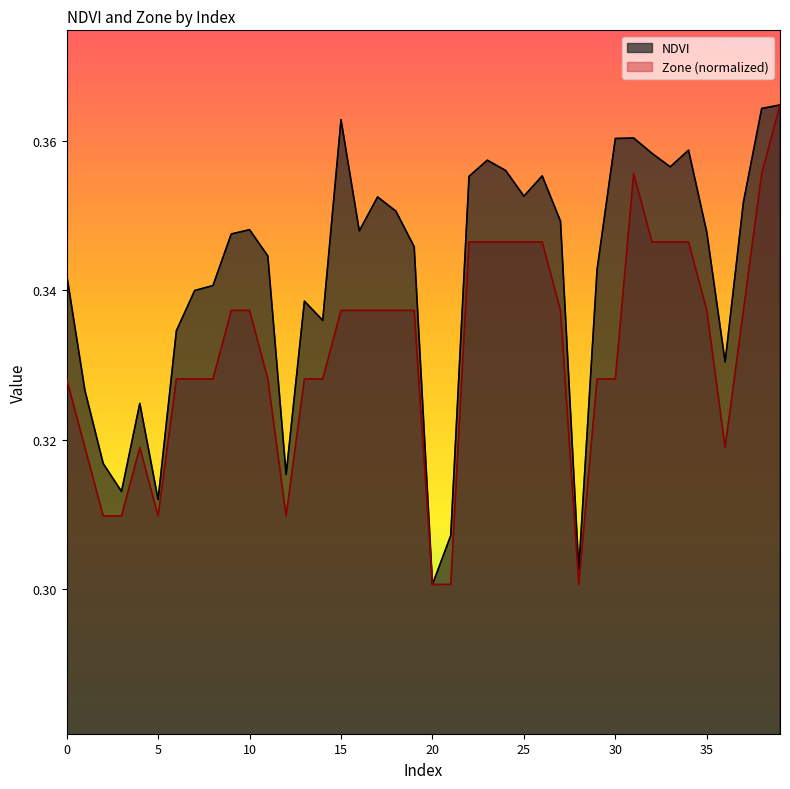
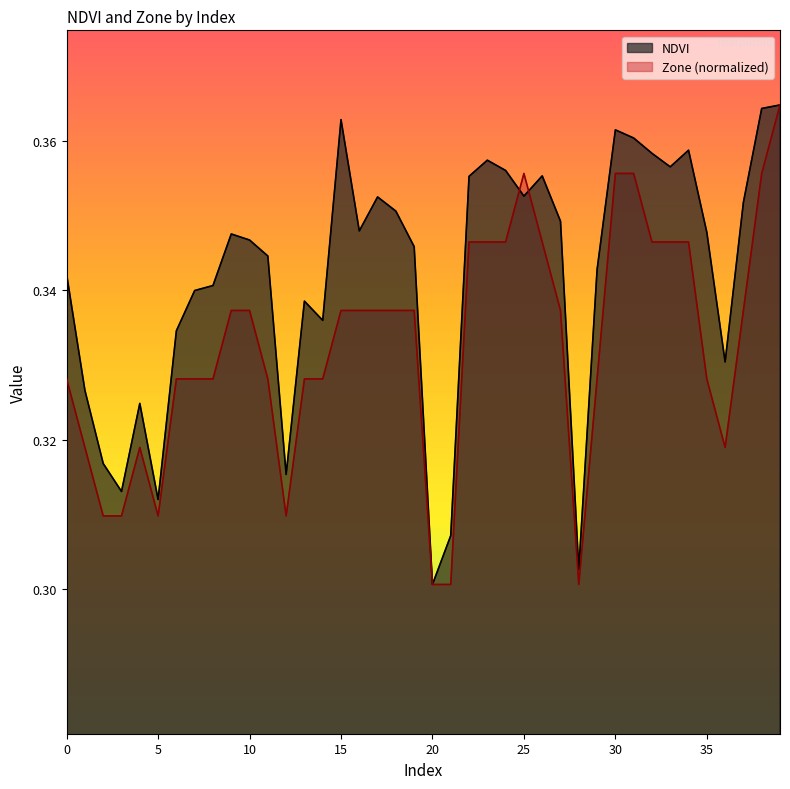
NDVI, 10: 0.348 -> 0.347
Zone (normalized), 25: 0.346 -> 0.356
NDVI, 30: 0.360 -> 0.361
Zone (normalized), 30: 0.328 -> 0.356
Zone (normalized), 35: 0.337 -> 0.328
